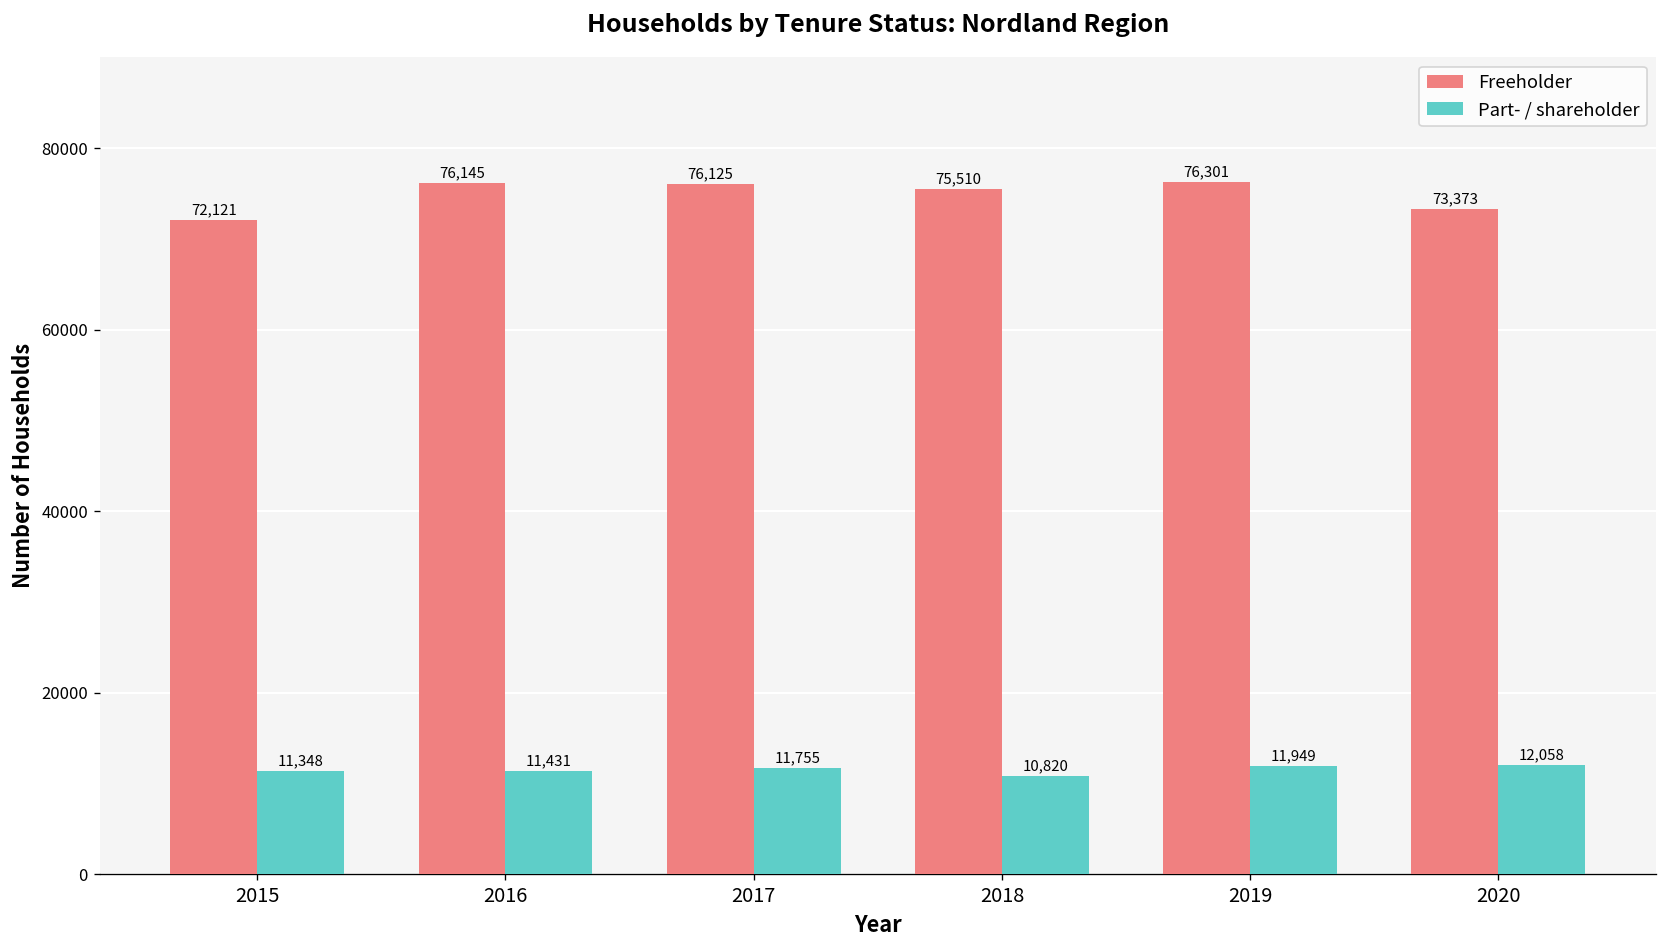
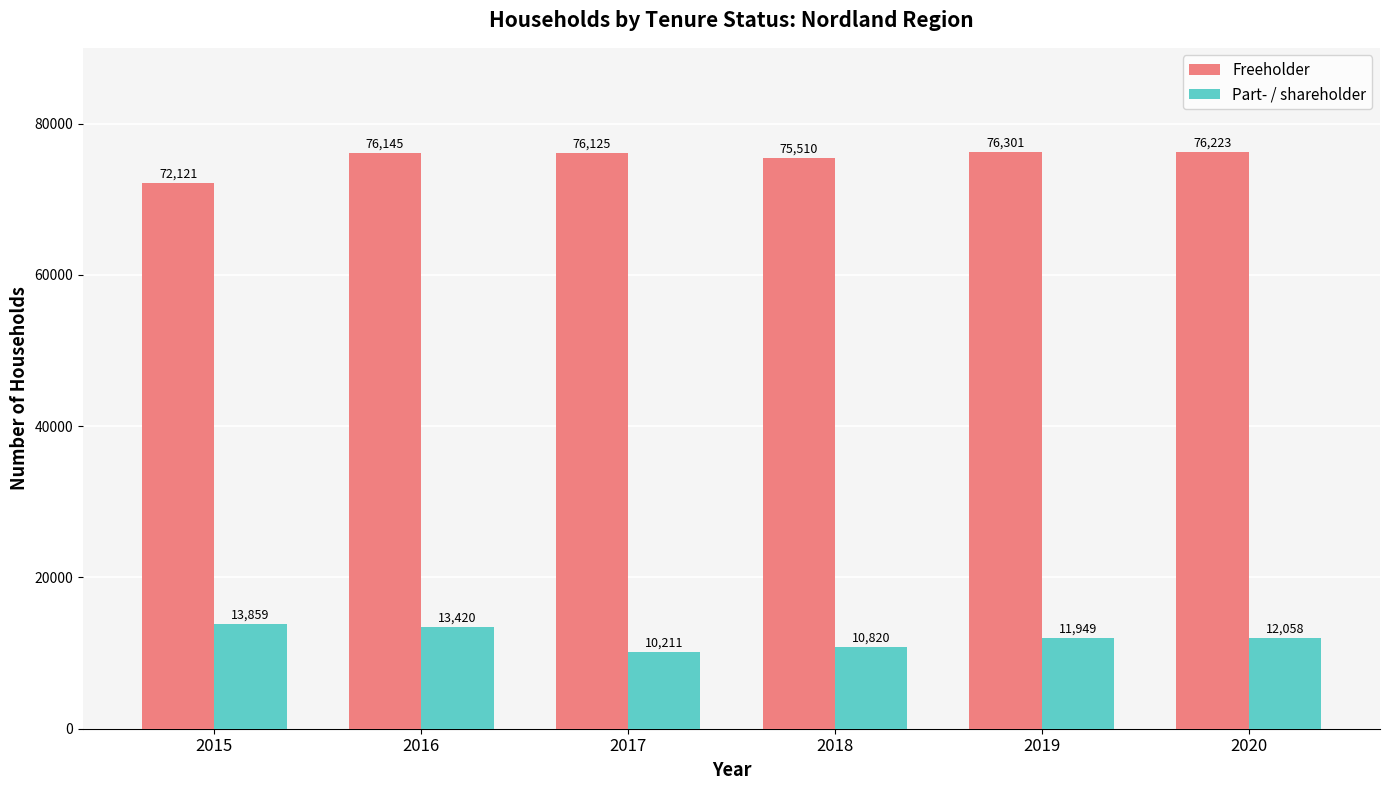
Part- / shareholder, 2015: 11,348 -> 13,859
Part- / shareholder, 2016: 11,431 -> 13,420
Part- / shareholder, 2017: 11,755 -> 10,211
Freeholder, 2020: 73,373 -> 76,223
